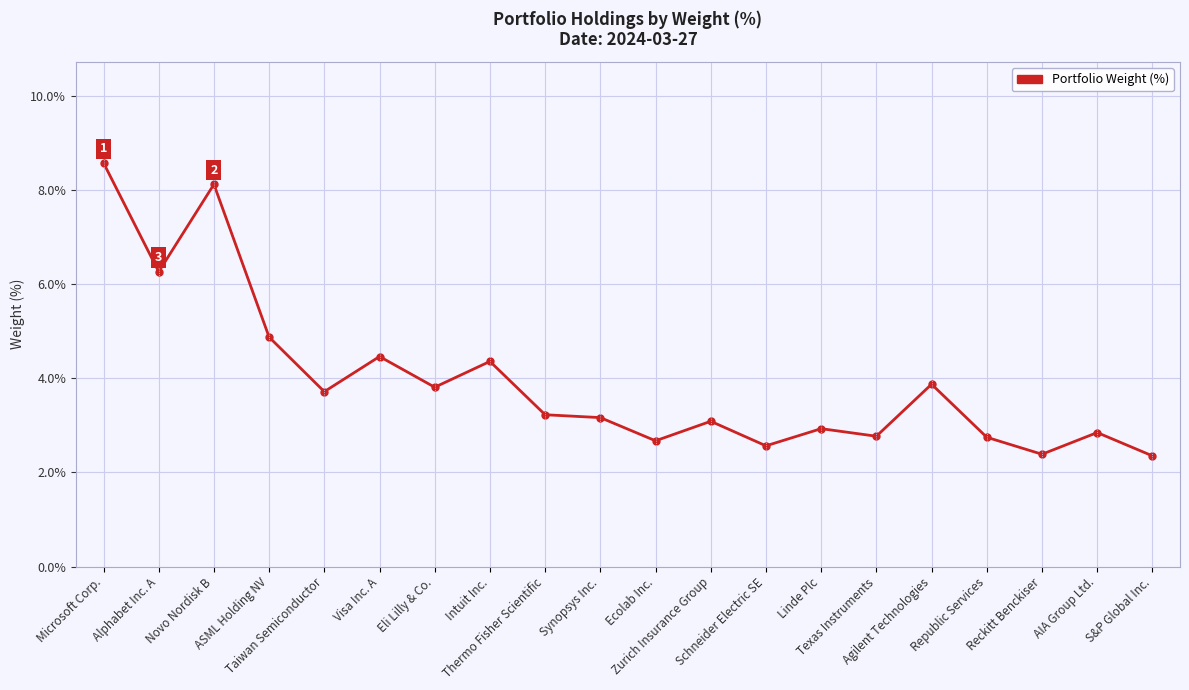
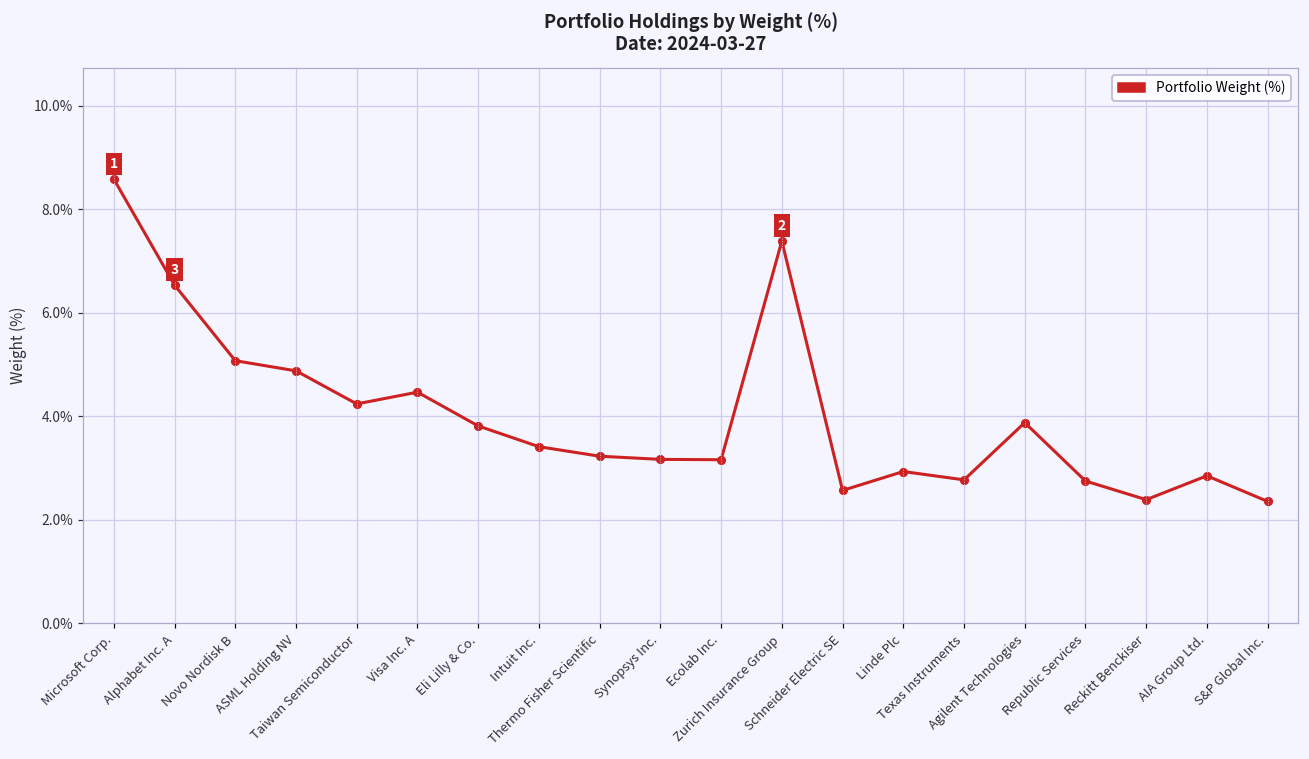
Alphabet Inc. A: 6.3% -> 6.5%
Novo Nordisk B: 8.1% -> 5.1%
Taiwan Semiconductor: 3.7% -> 4.2%
Intuit Inc.: 4.4% -> 3.4%
Ecolab Inc.: 2.7% -> 3.2%
Zurich Insurance Group: 3.1% -> 7.4%
